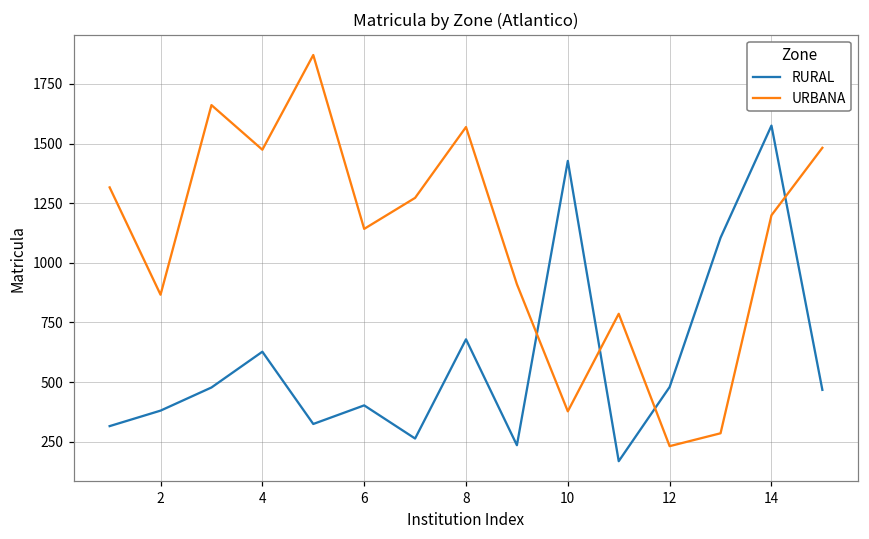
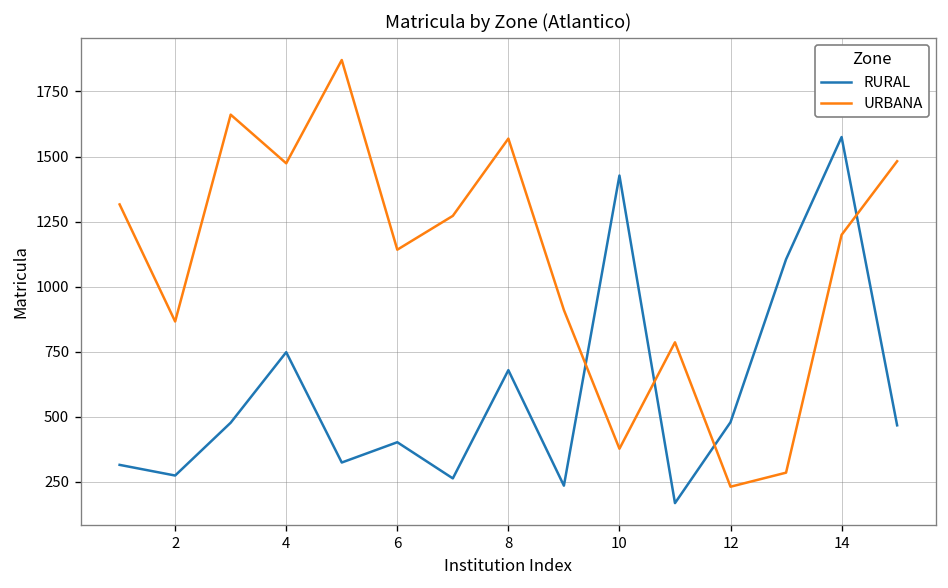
RURAL, 2: 380 -> 270
RURAL, 4: 630 -> 750
